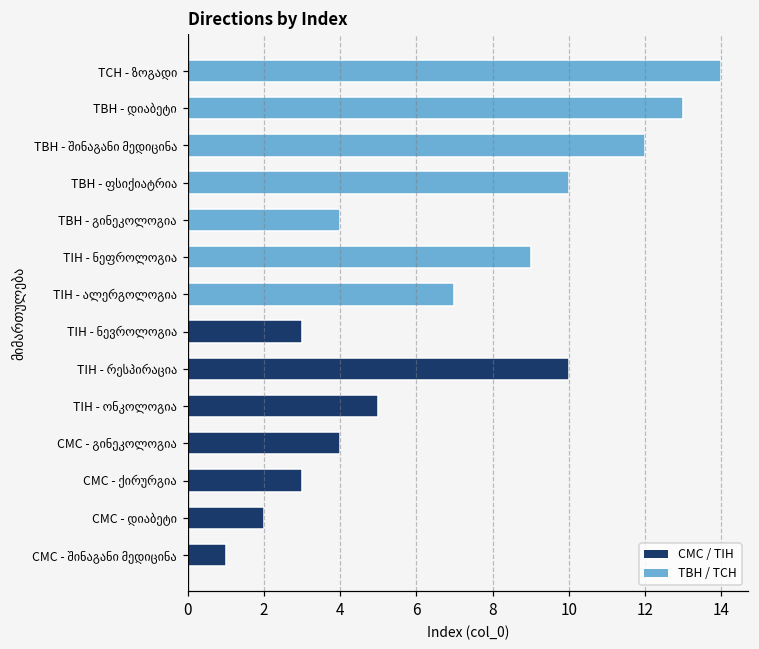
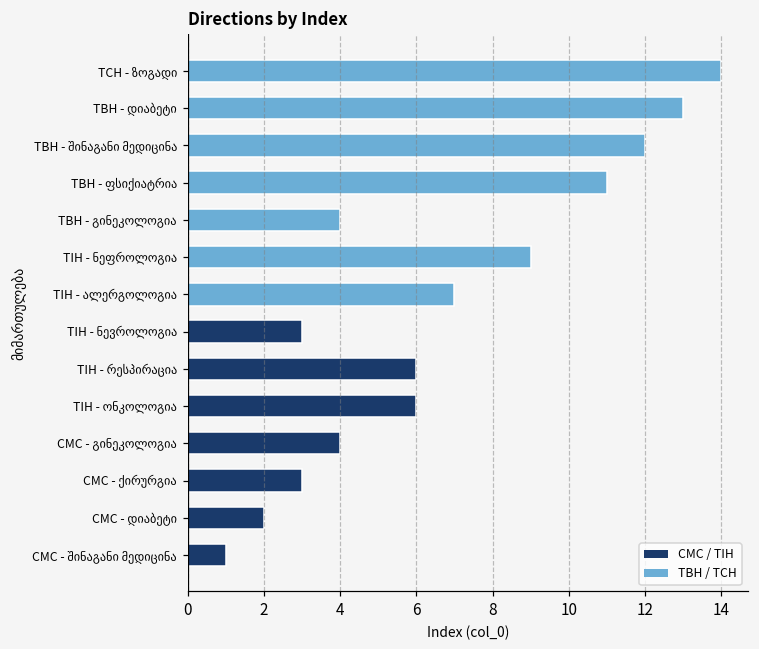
TBH - ფსიქიატრია: 10 -> 11
TIH - რესპირაცია: 10 -> 6
TIH - ონკოლოგია: 5 -> 6
